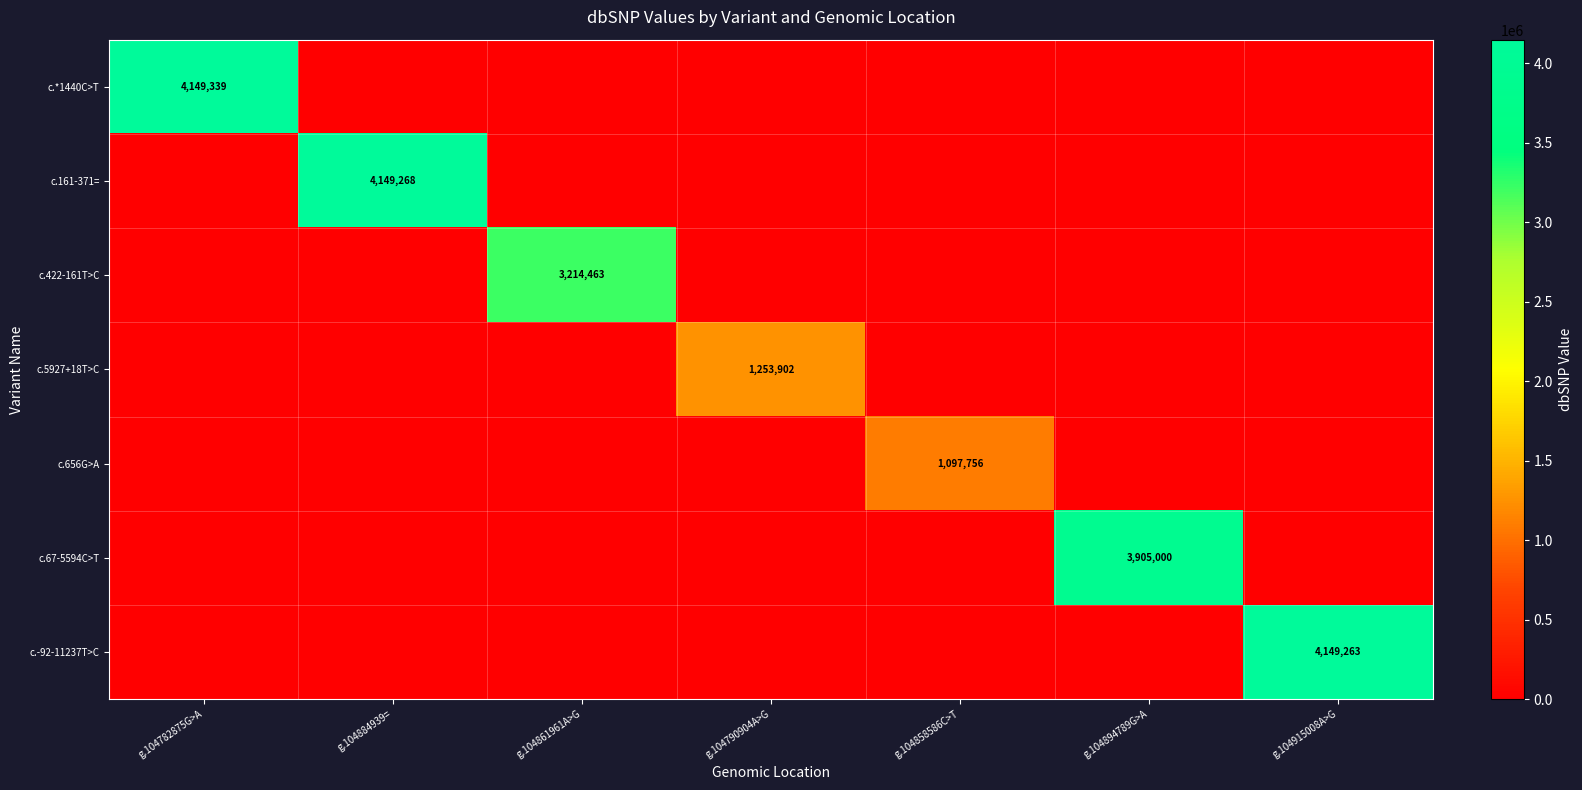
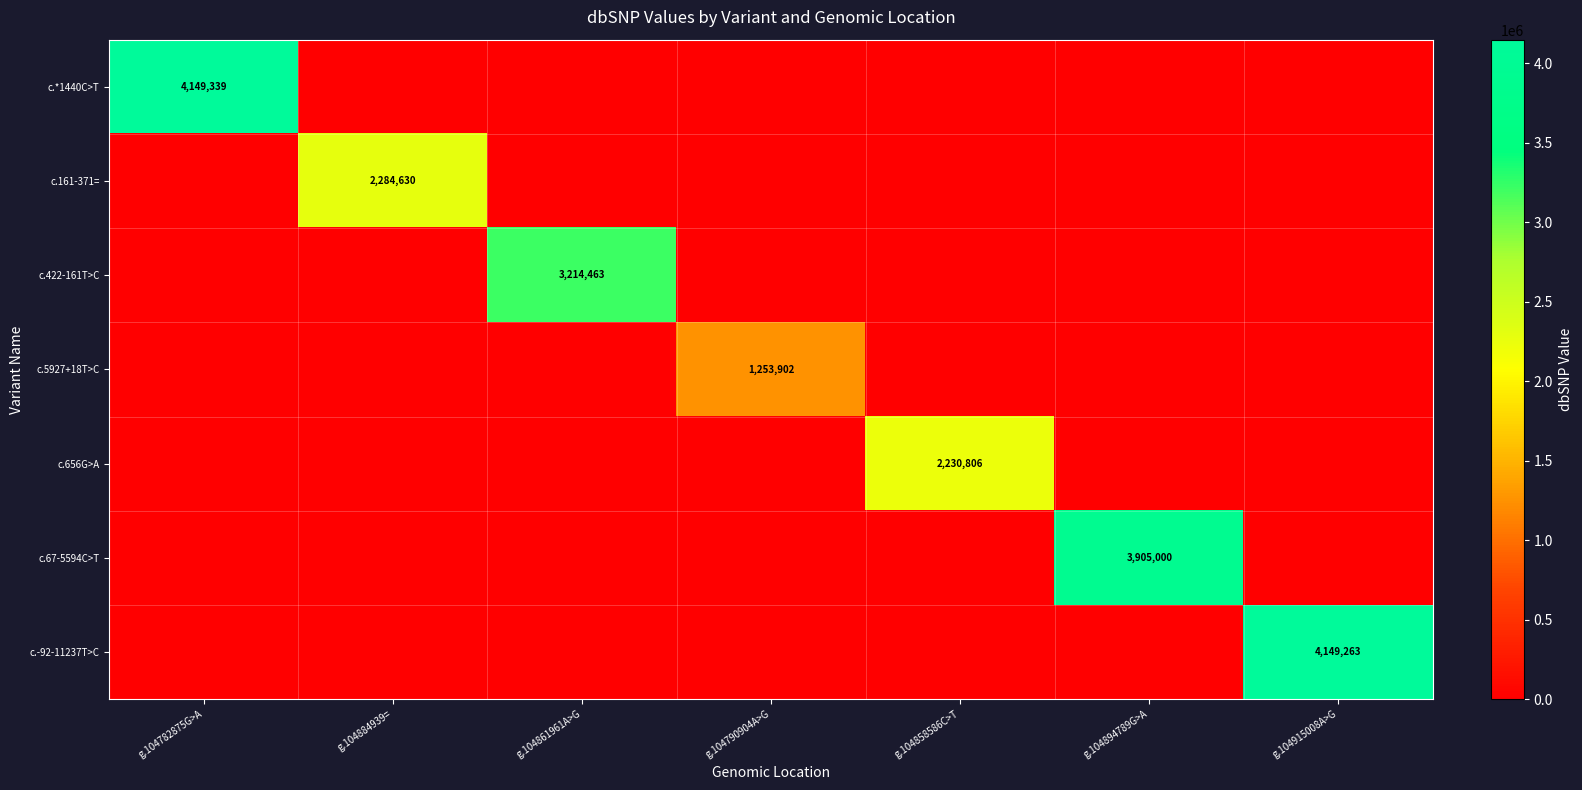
c.161-371=, g.104884939=: 4,149,268 -> 2,284,630
c.656G>A, g.104858586C>T: 1,097,756 -> 2,230,806
